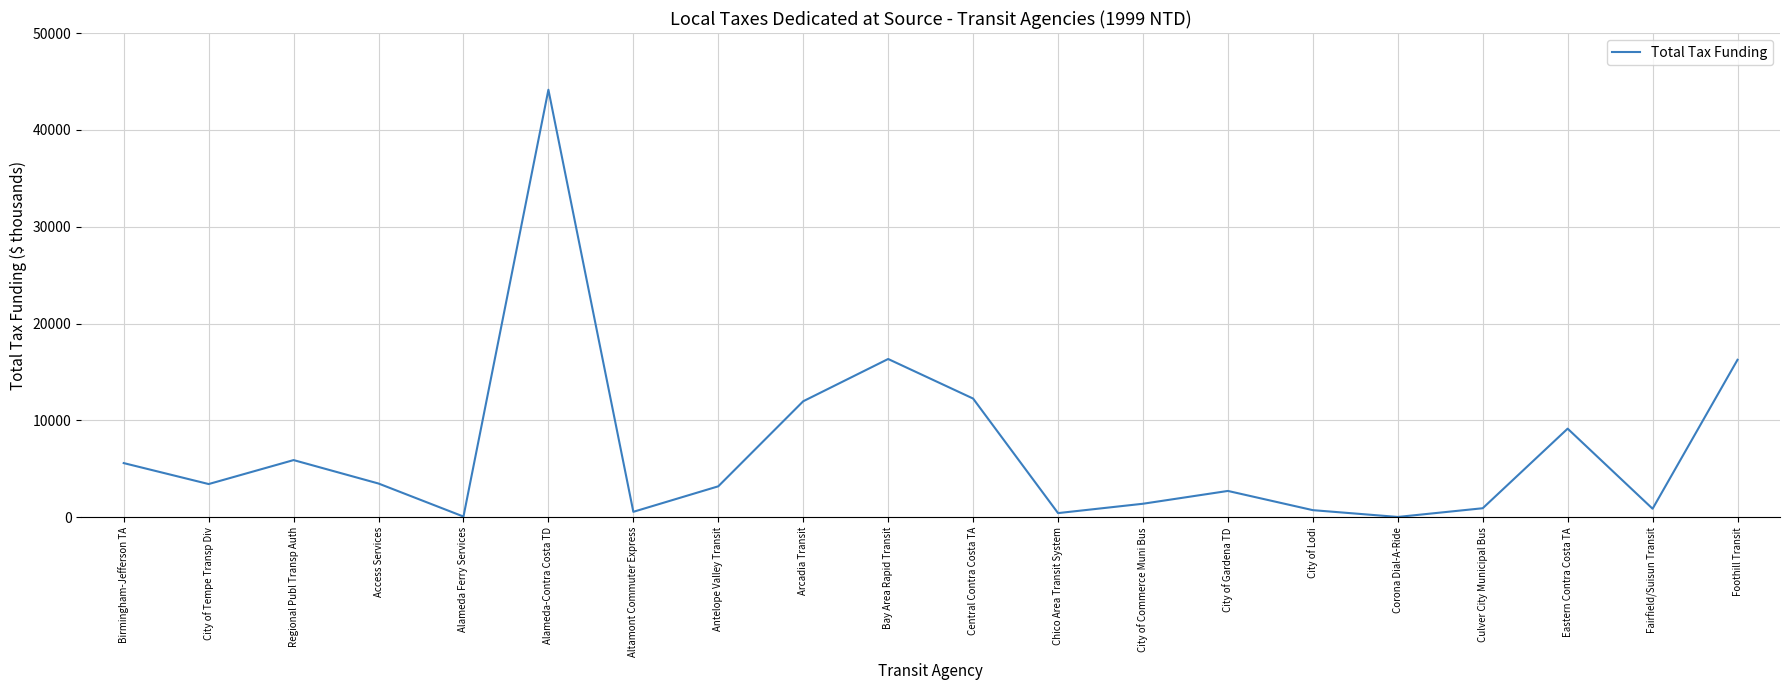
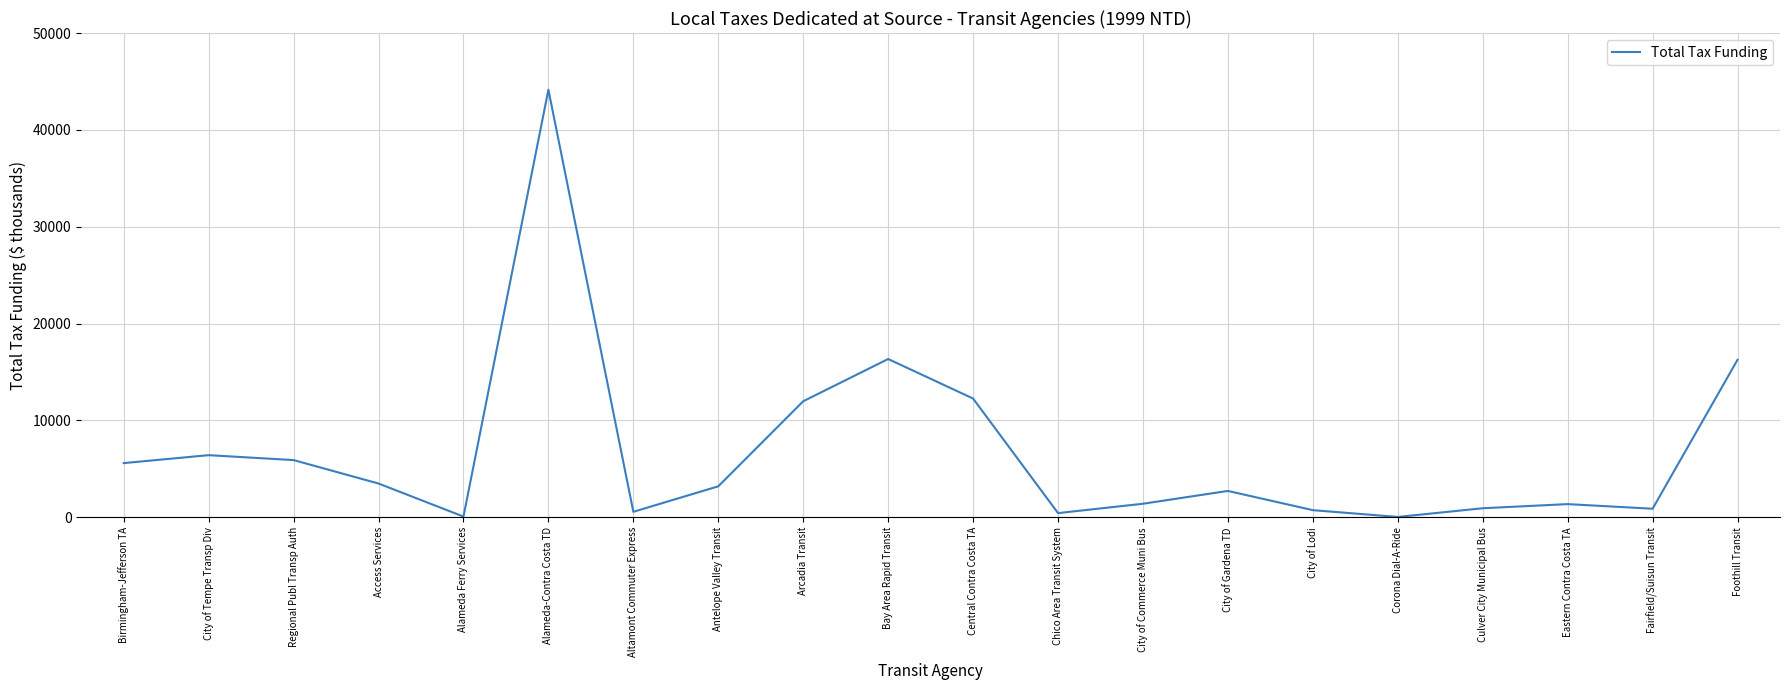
City of Tempe Transp Div: 3000 -> 6000
Eastern Contra Costa TA: 9000 -> 1000
